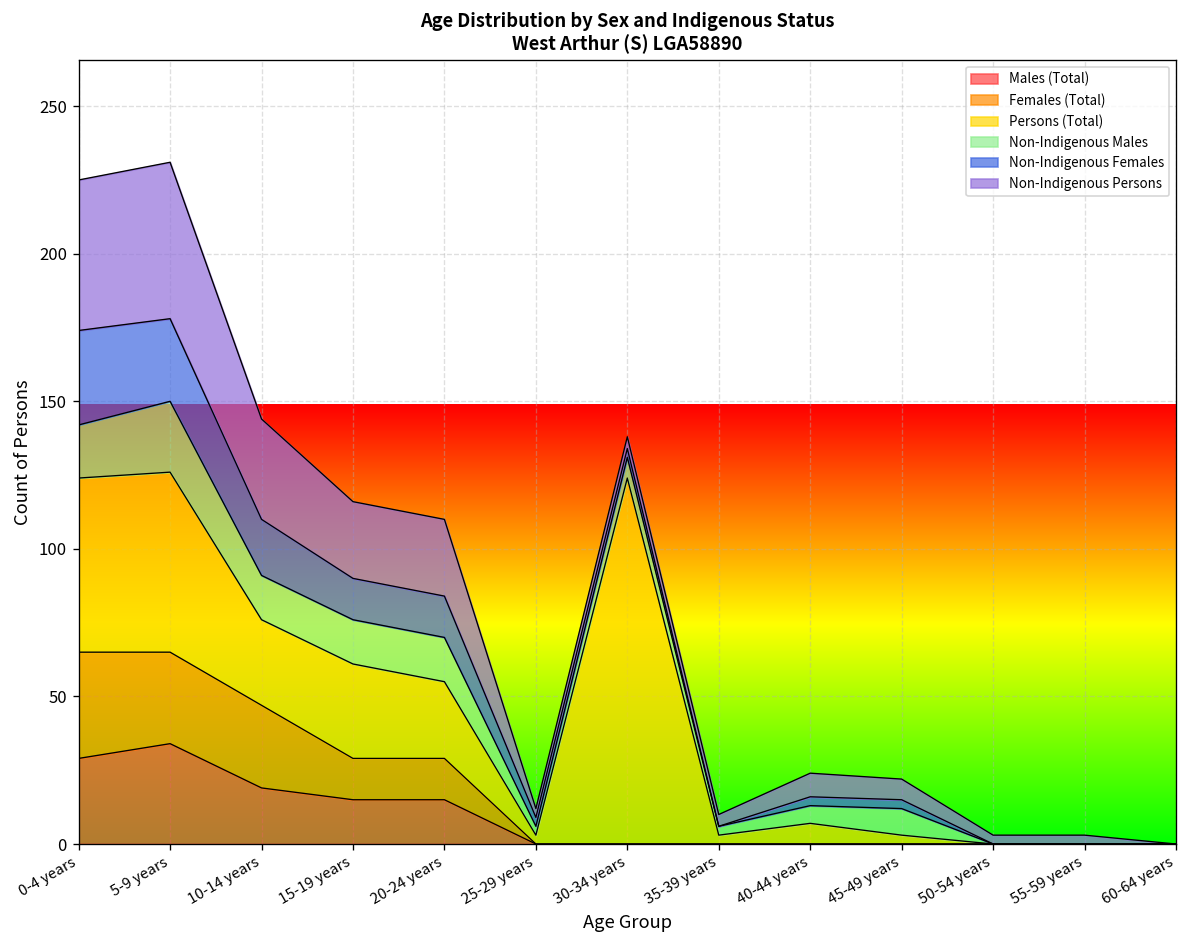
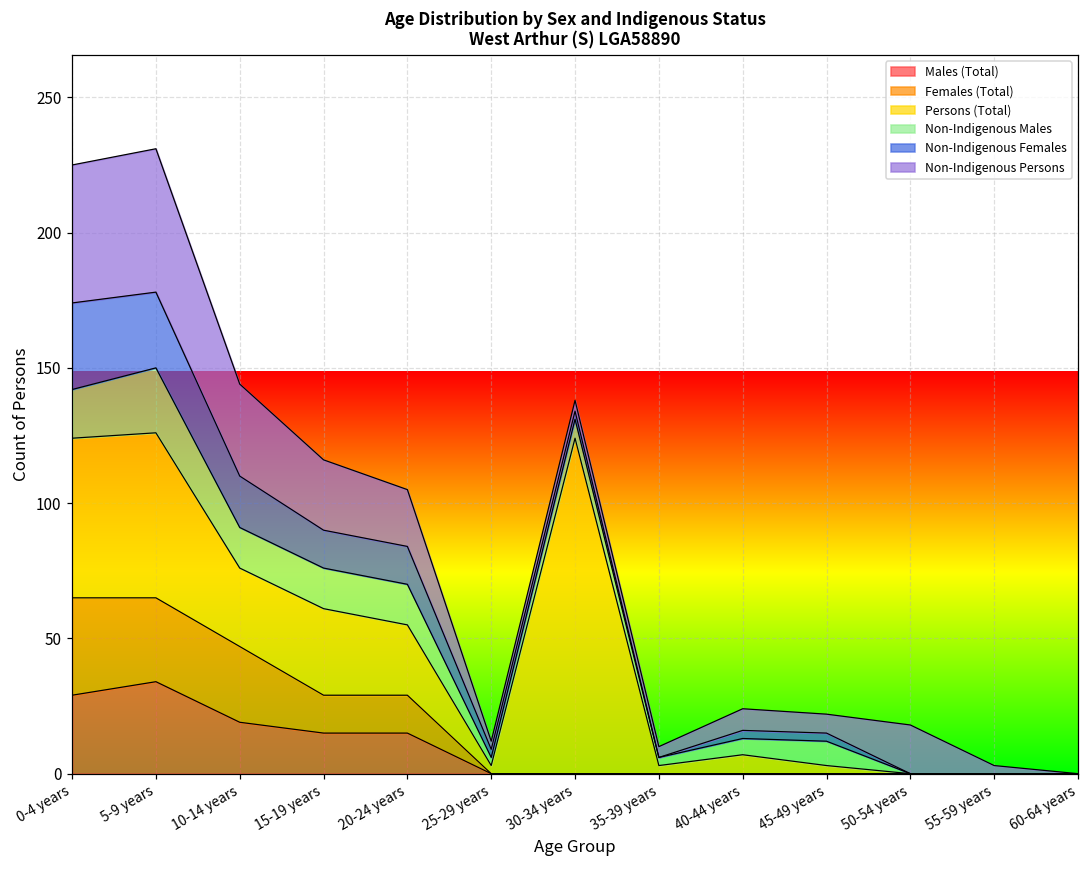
Non-Indigenous Persons, 20-24 years: 26 -> 21
Non-Indigenous Persons, 50-54 years: 3 -> 18
